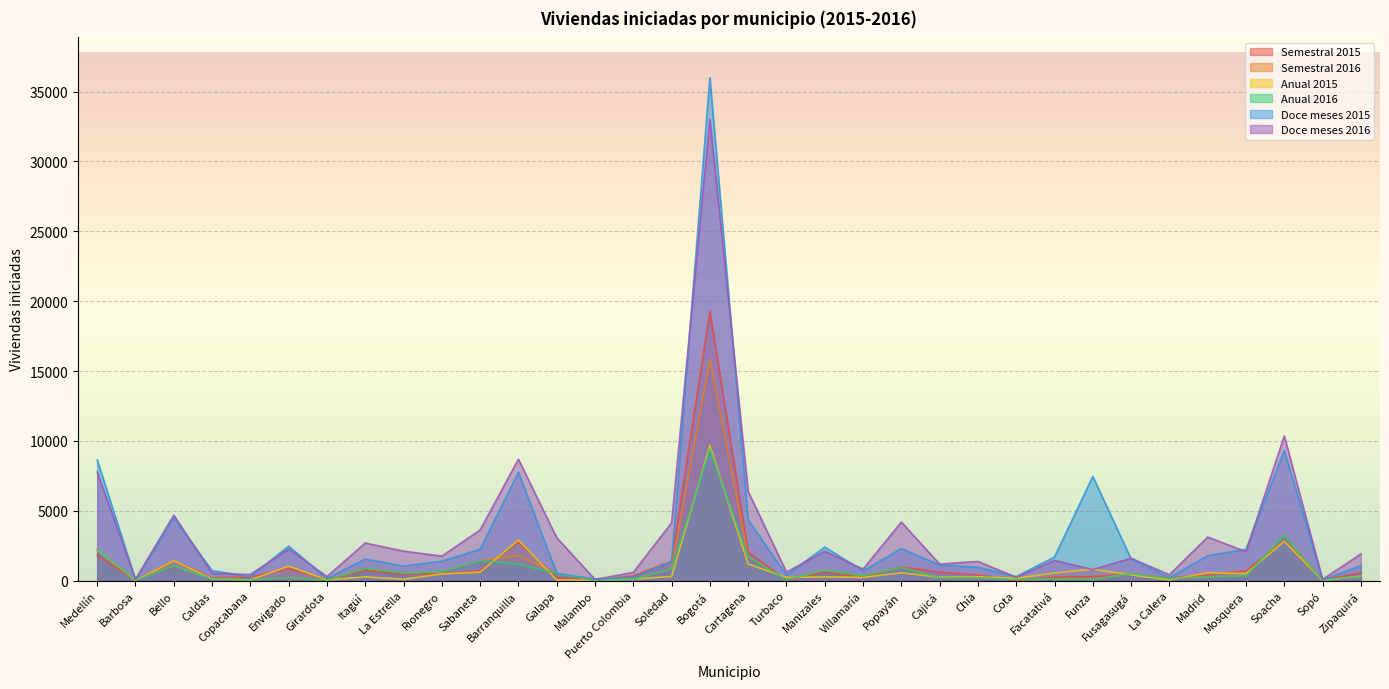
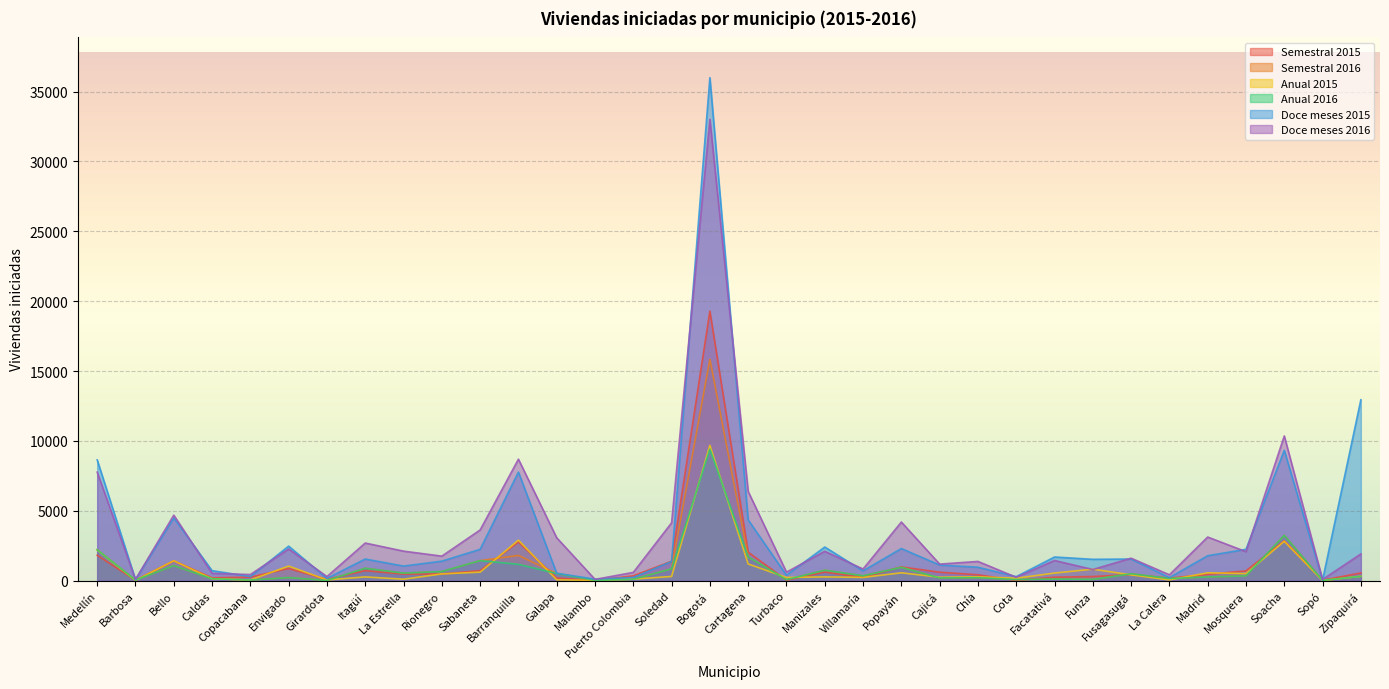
Doce meses 2015, Funza: 7500 -> 1500
Doce meses 2015, Zipaquirá: 1100 -> 12900
